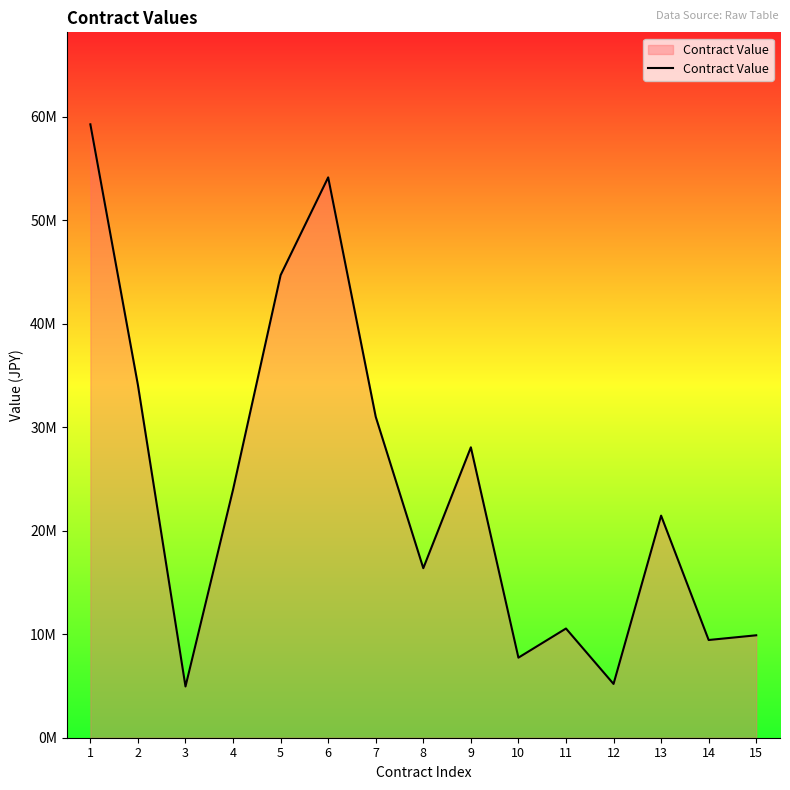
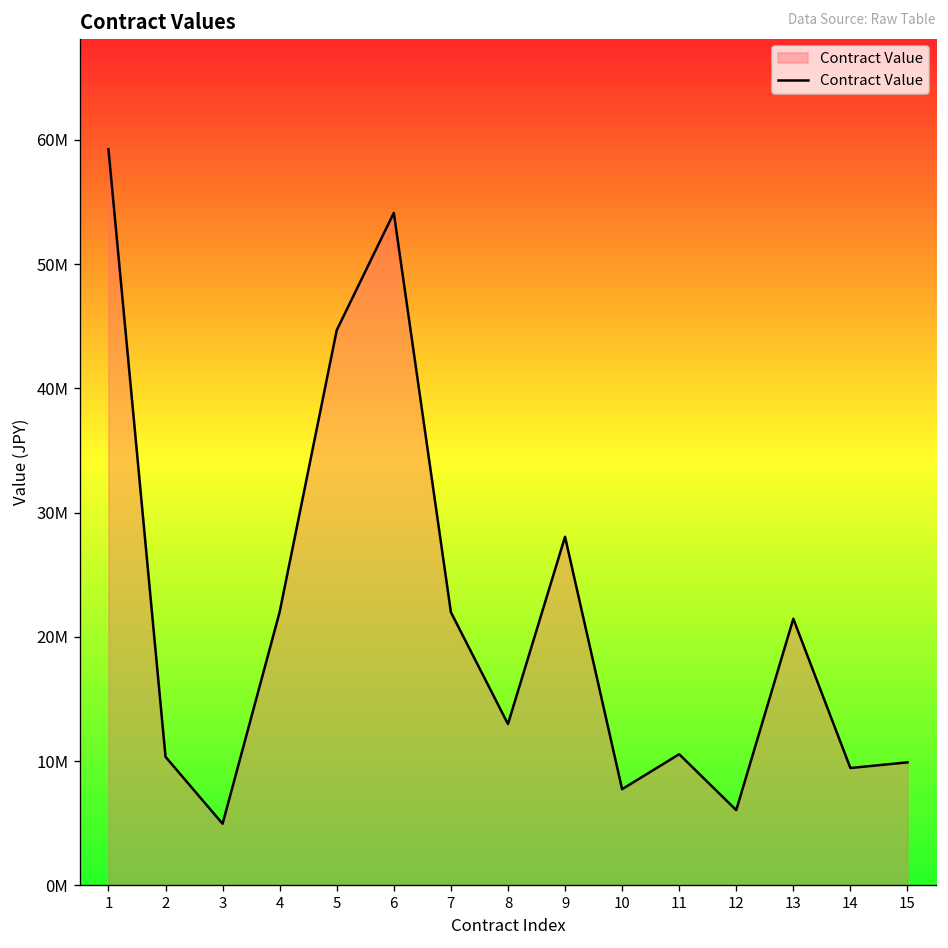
2: 34100000 -> 10300000
4: 24000000 -> 22000000
7: 31000000 -> 22000000
8: 16400000 -> 13000000
12: 5200000 -> 6100000
